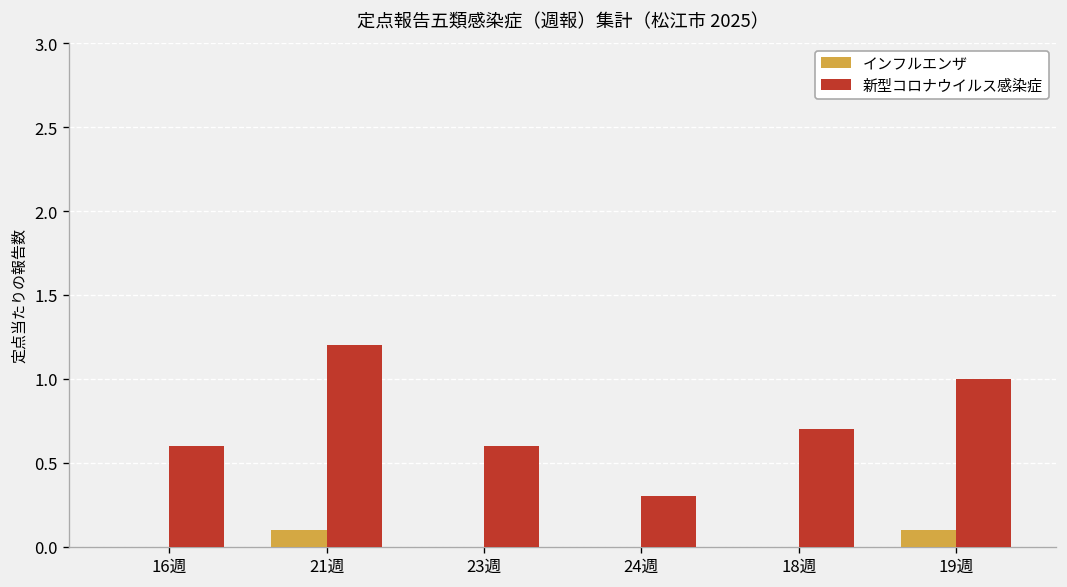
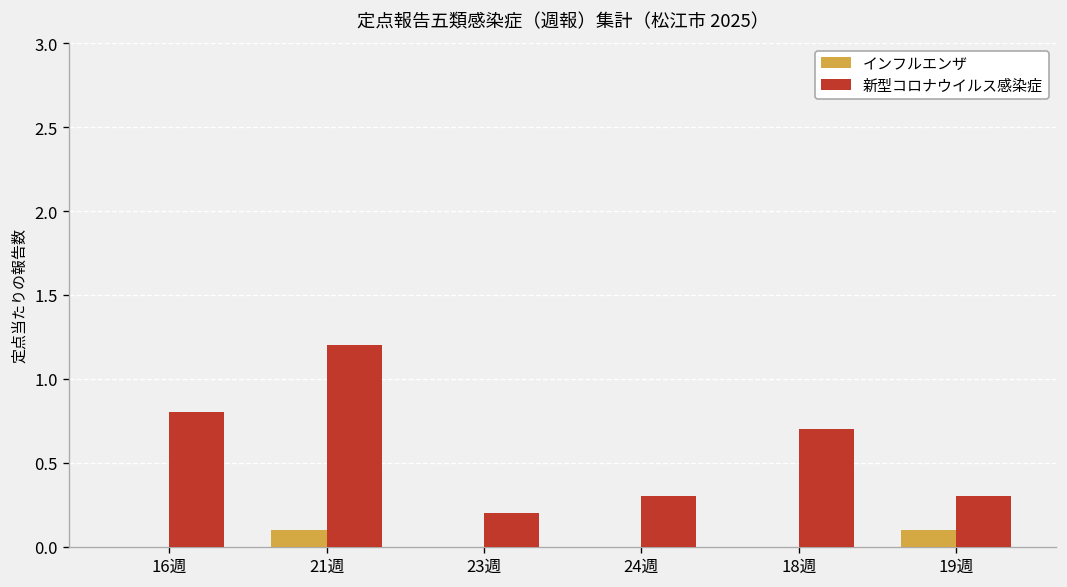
新型コロナウイルス感染症, 16週: 0.6 -> 0.8
新型コロナウイルス感染症, 23週: 0.6 -> 0.2
新型コロナウイルス感染症, 19週: 1.0 -> 0.3
